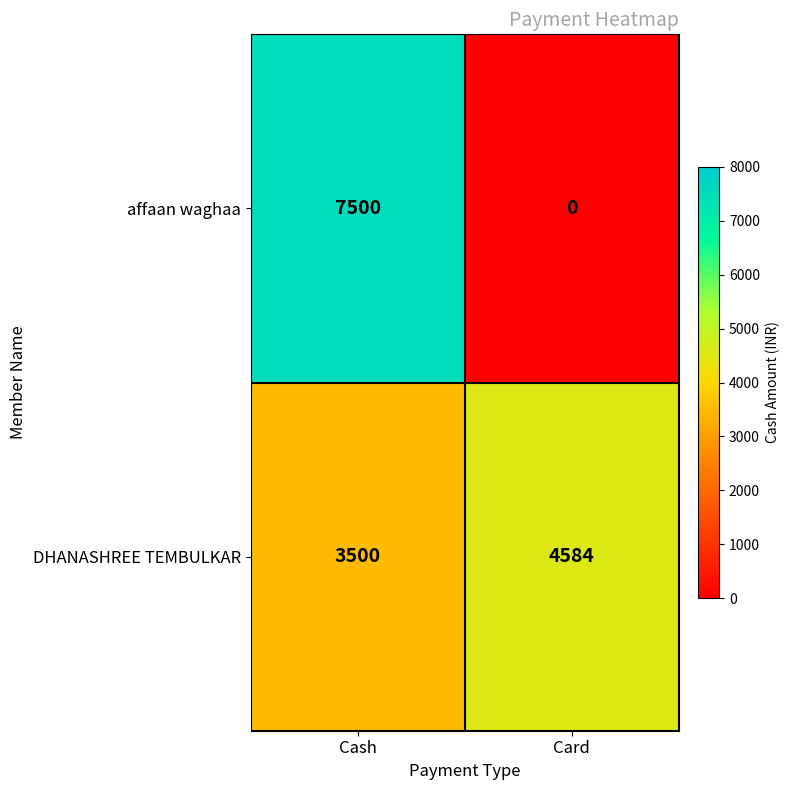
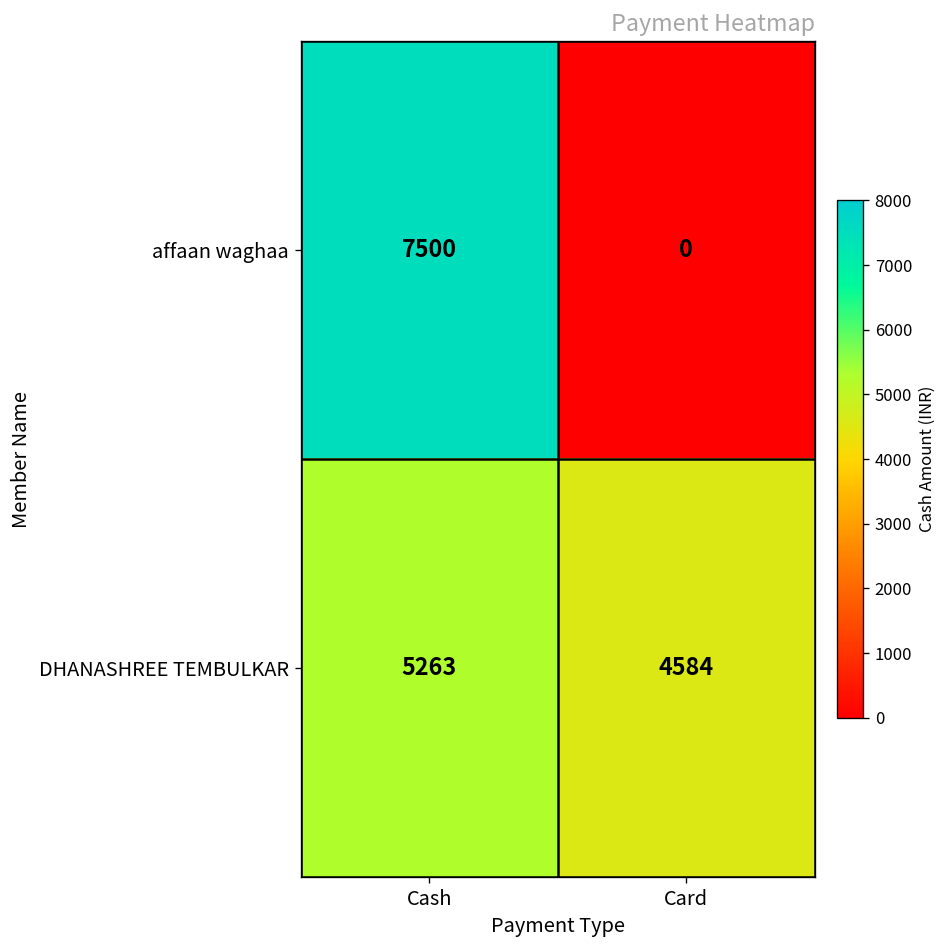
DHANASHREE TEMBULKAR, Cash: 3500 -> 5263
